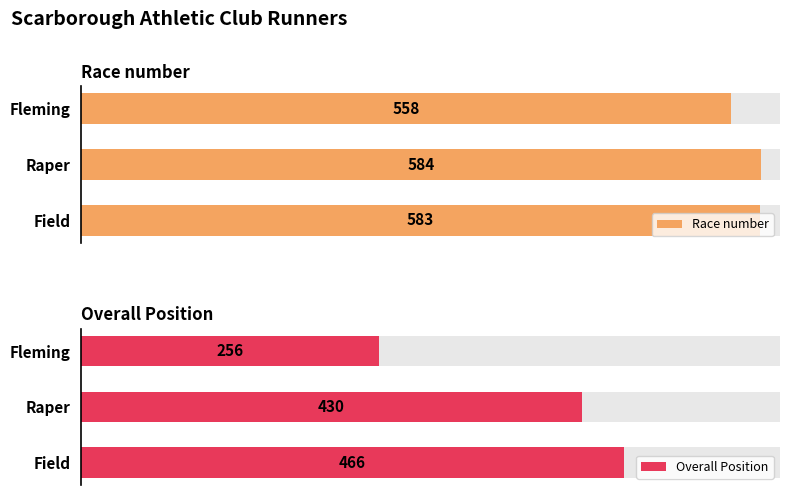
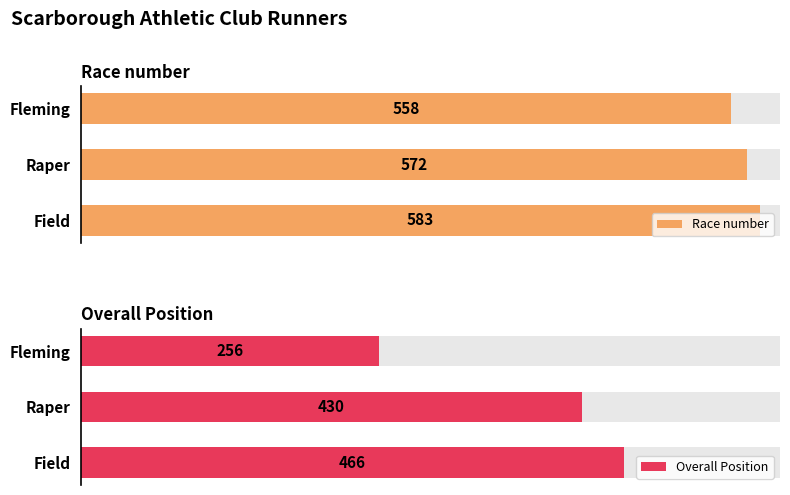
Race number, Race number, Raper: 584 -> 572
